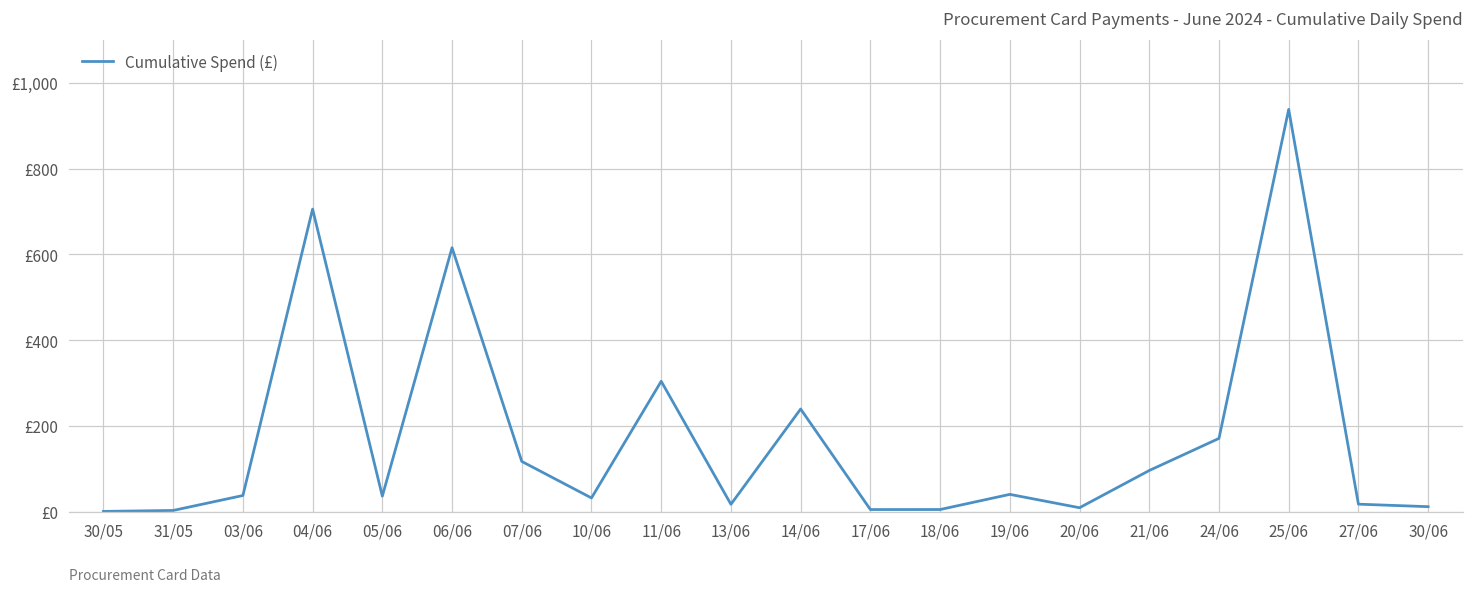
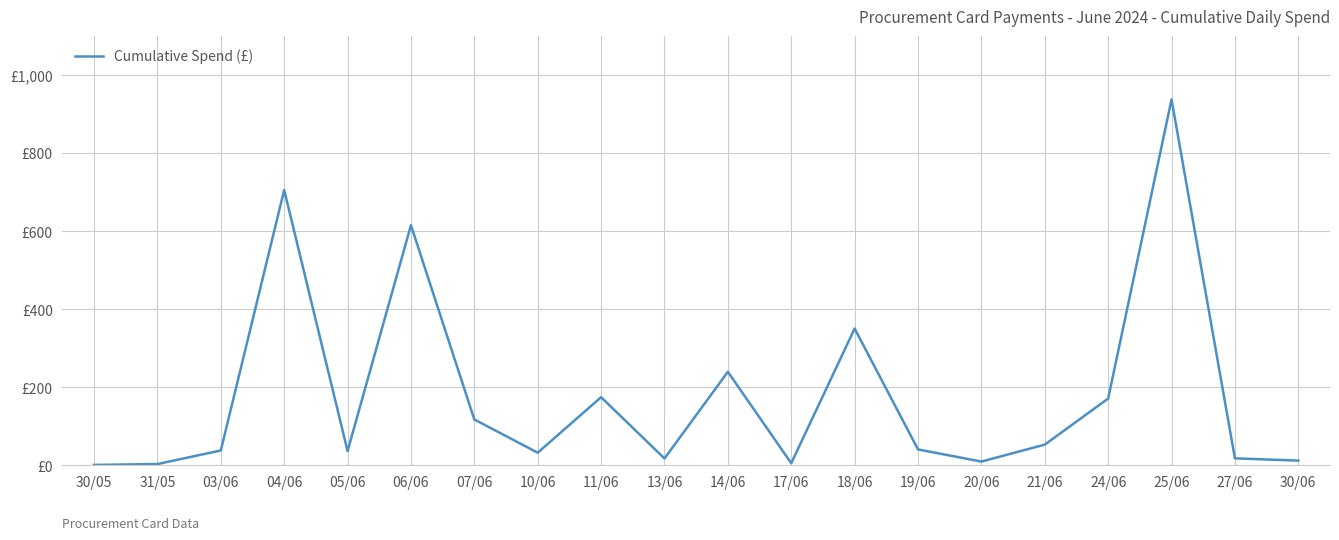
11/06: £300 -> £180
18/06: £10 -> £350
21/06: £100 -> £50
